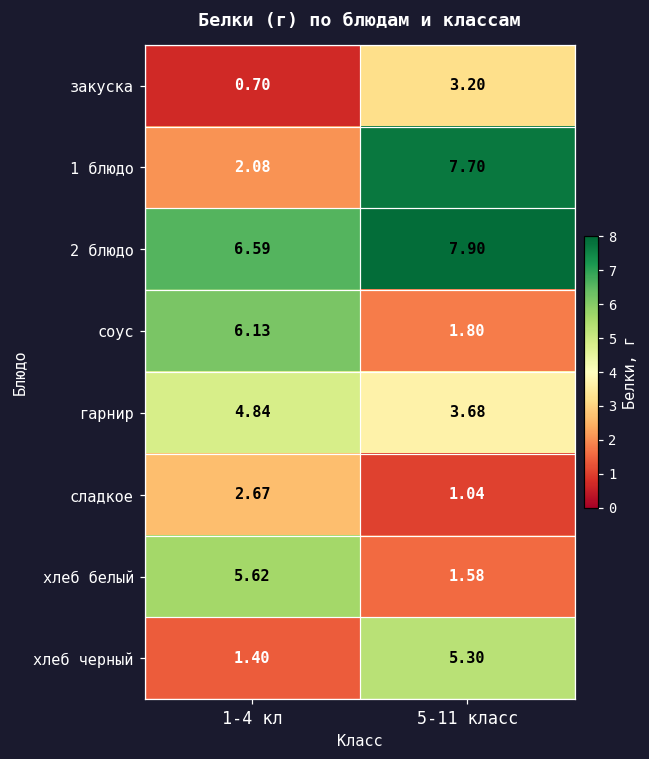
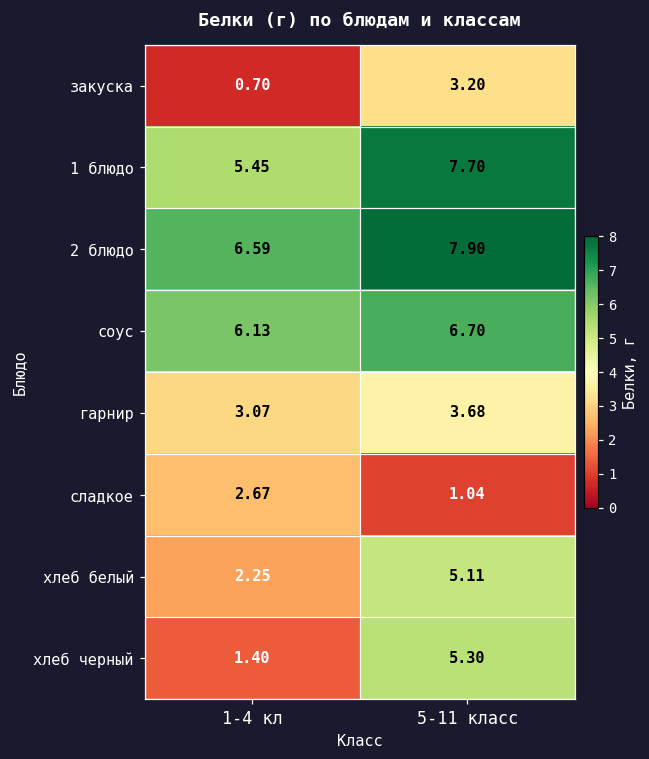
1 блюдо, 1-4 кл: 2.08 -> 5.45
соус, 5-11 класс: 1.80 -> 6.70
гарнир, 1-4 кл: 4.84 -> 3.07
хлеб белый, 1-4 кл: 5.62 -> 2.25
хлеб белый, 5-11 класс: 1.58 -> 5.11
